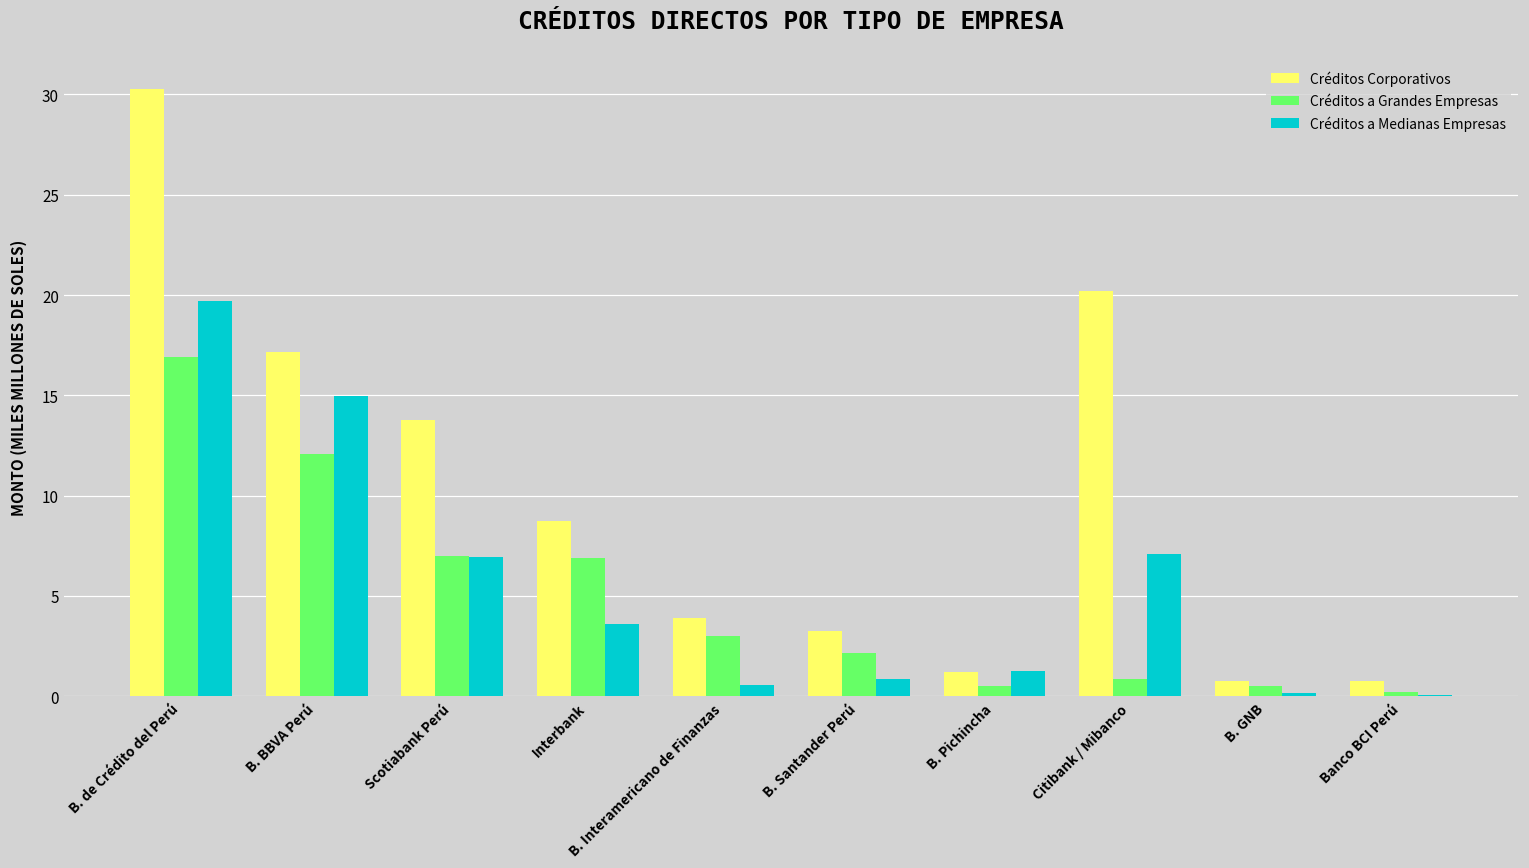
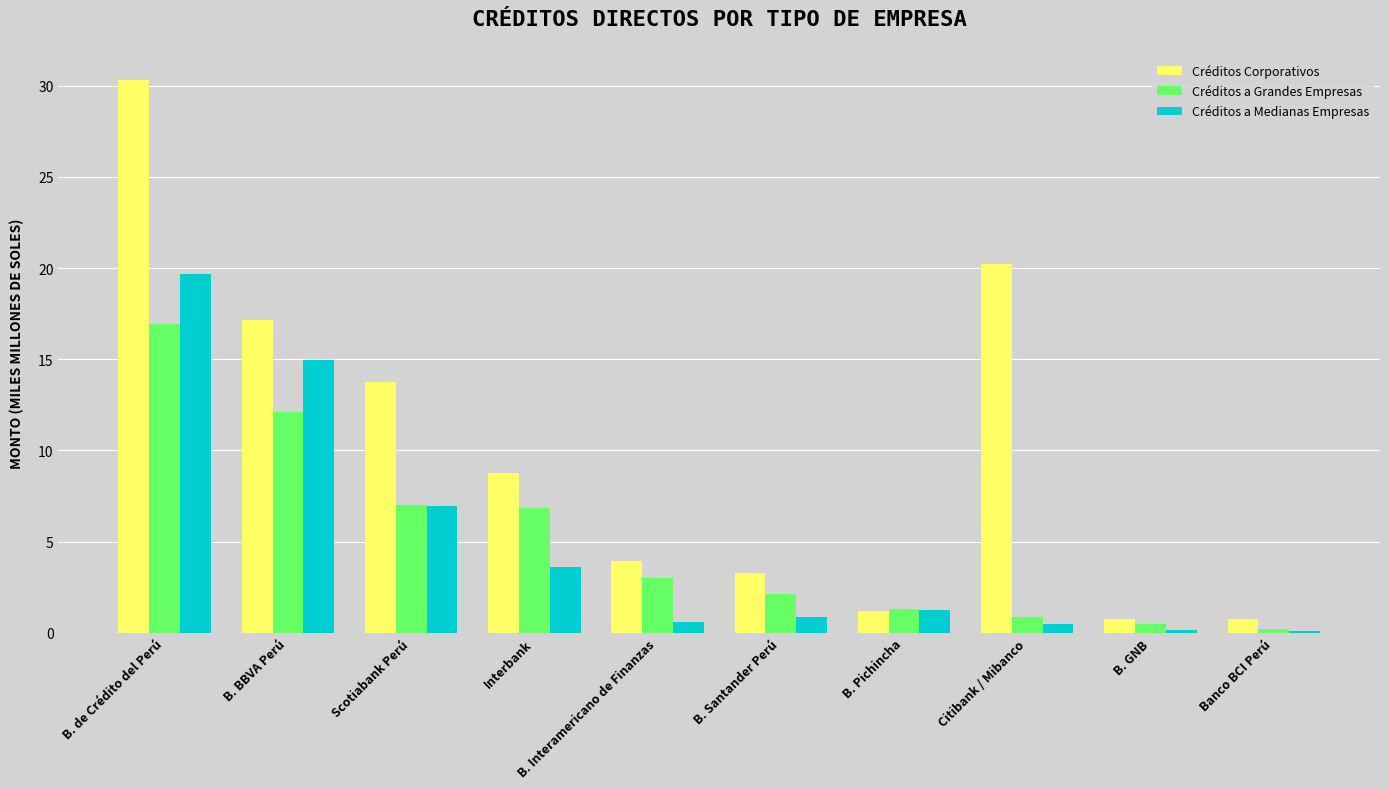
Créditos a Grandes Empresas, B. Pichincha: 0.5 -> 1.3
Créditos a Medianas Empresas, Citibank / Mibanco: 7.1 -> 0.5
